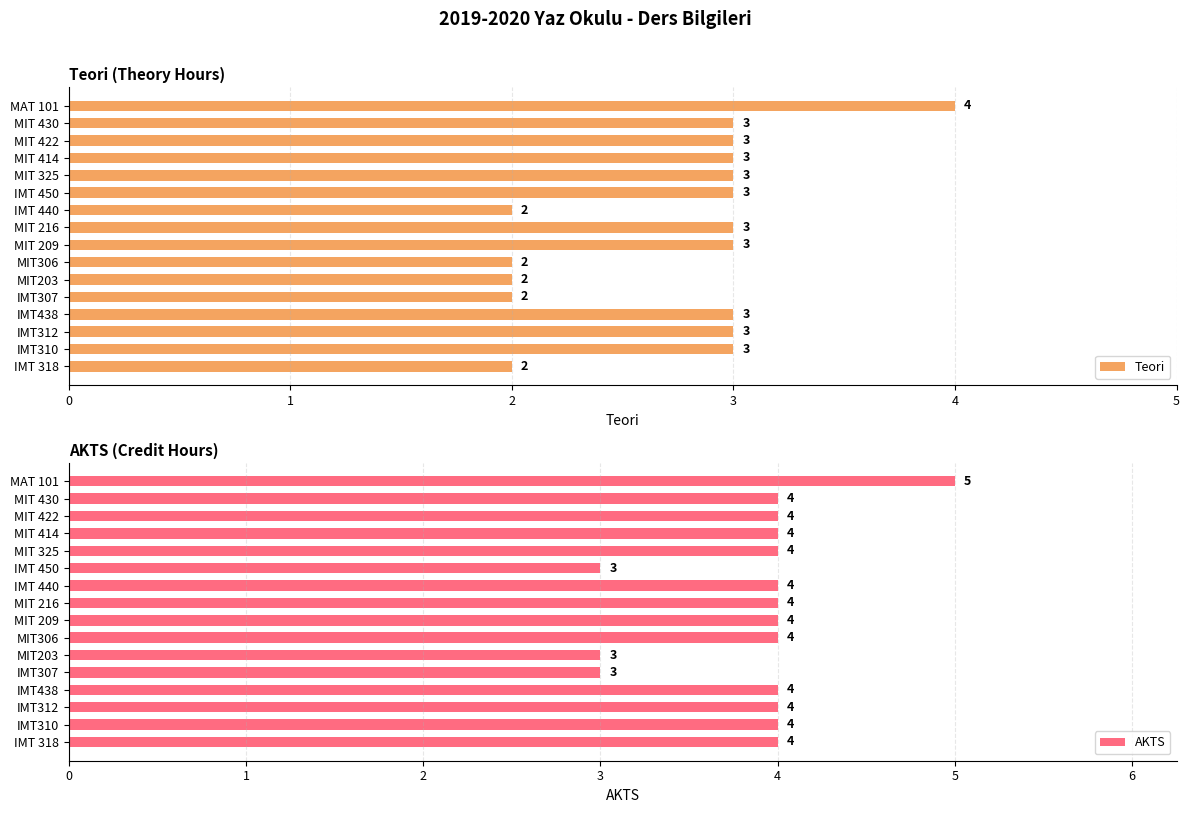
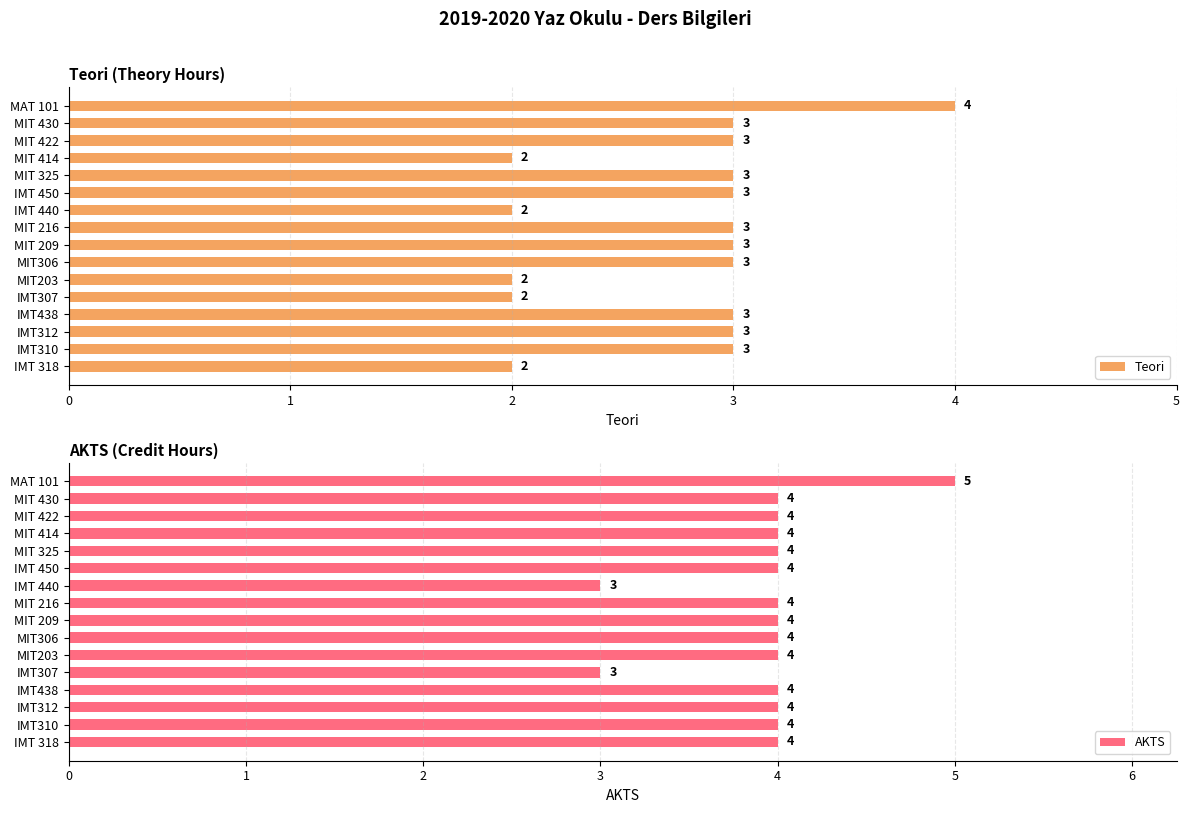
Teori (Theory Hours), MIT 414: 3 -> 2
Teori (Theory Hours), MIT306: 2 -> 3
AKTS (Credit Hours), IMT 450: 3 -> 4
AKTS (Credit Hours), IMT 440: 4 -> 3
AKTS (Credit Hours), MIT203: 3 -> 4
